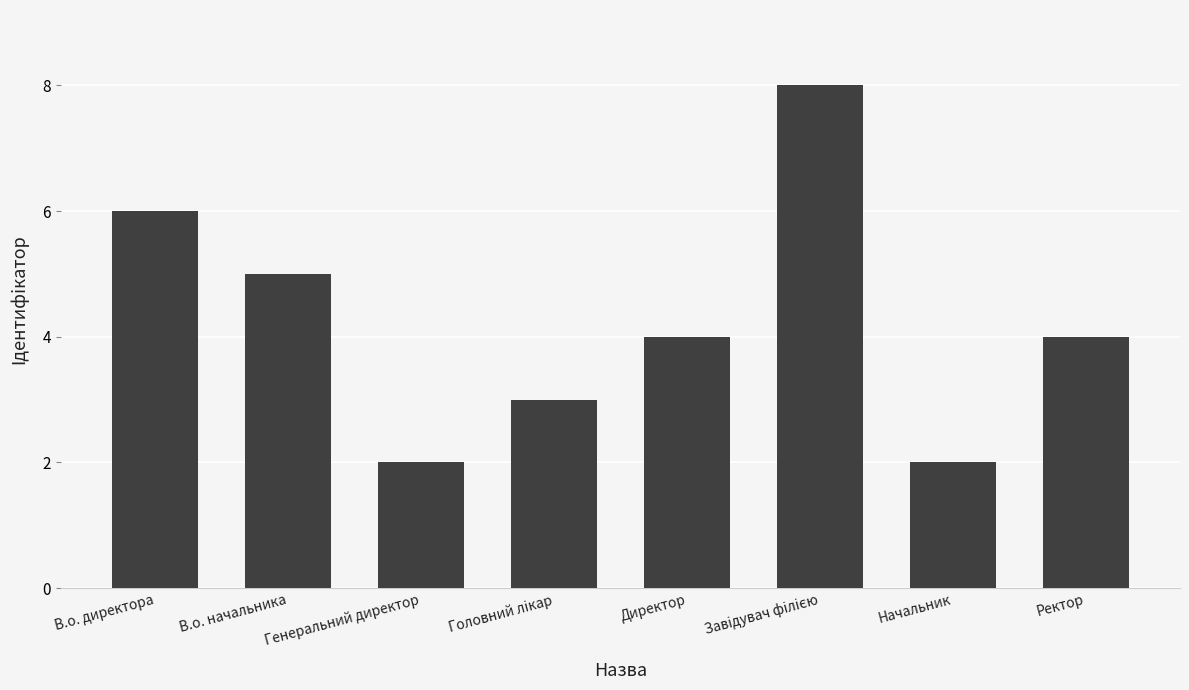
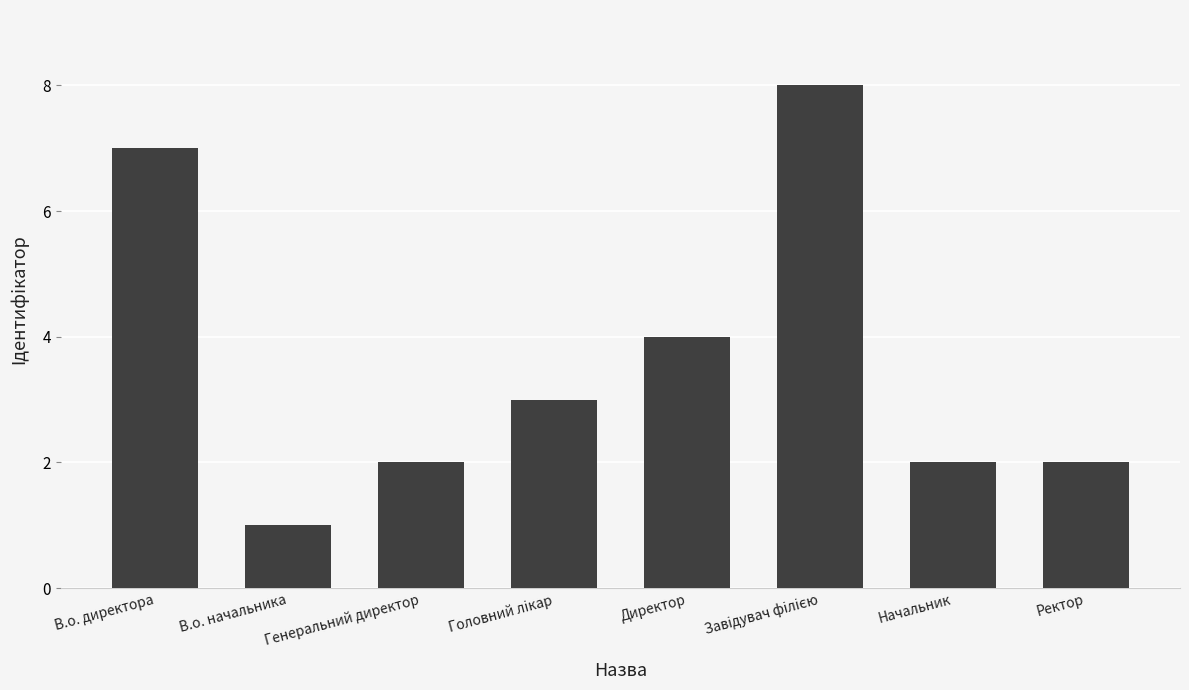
В.о. директора: 6 -> 7
В.о. начальника: 5 -> 1
Ректор: 4 -> 2
